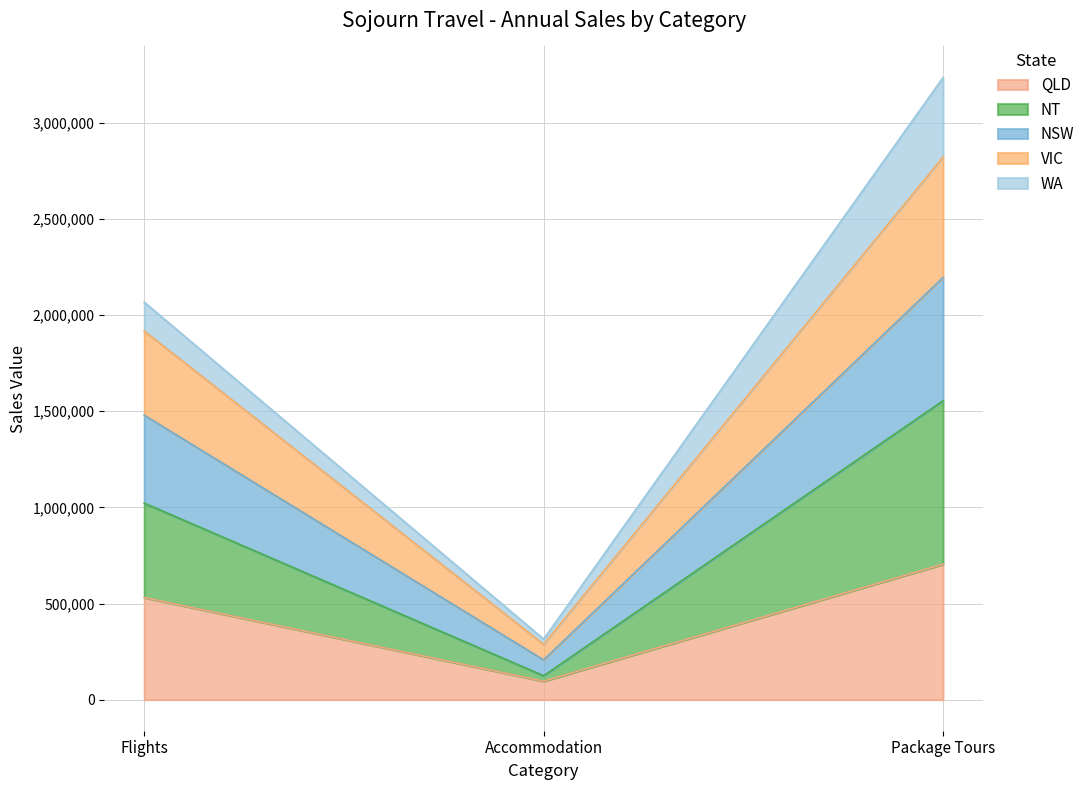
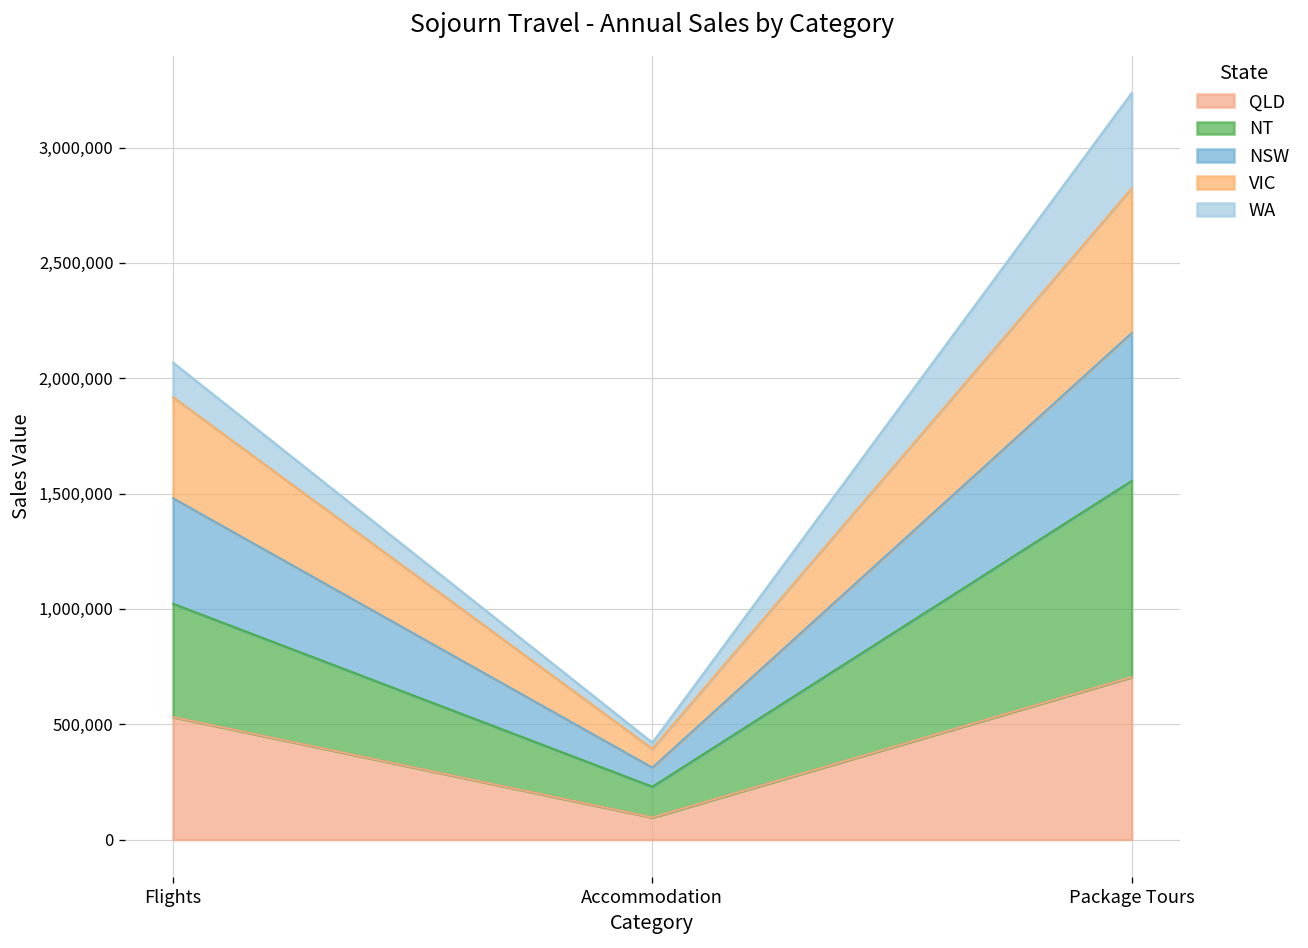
NT, Accommodation: 30,000 -> 130,000
